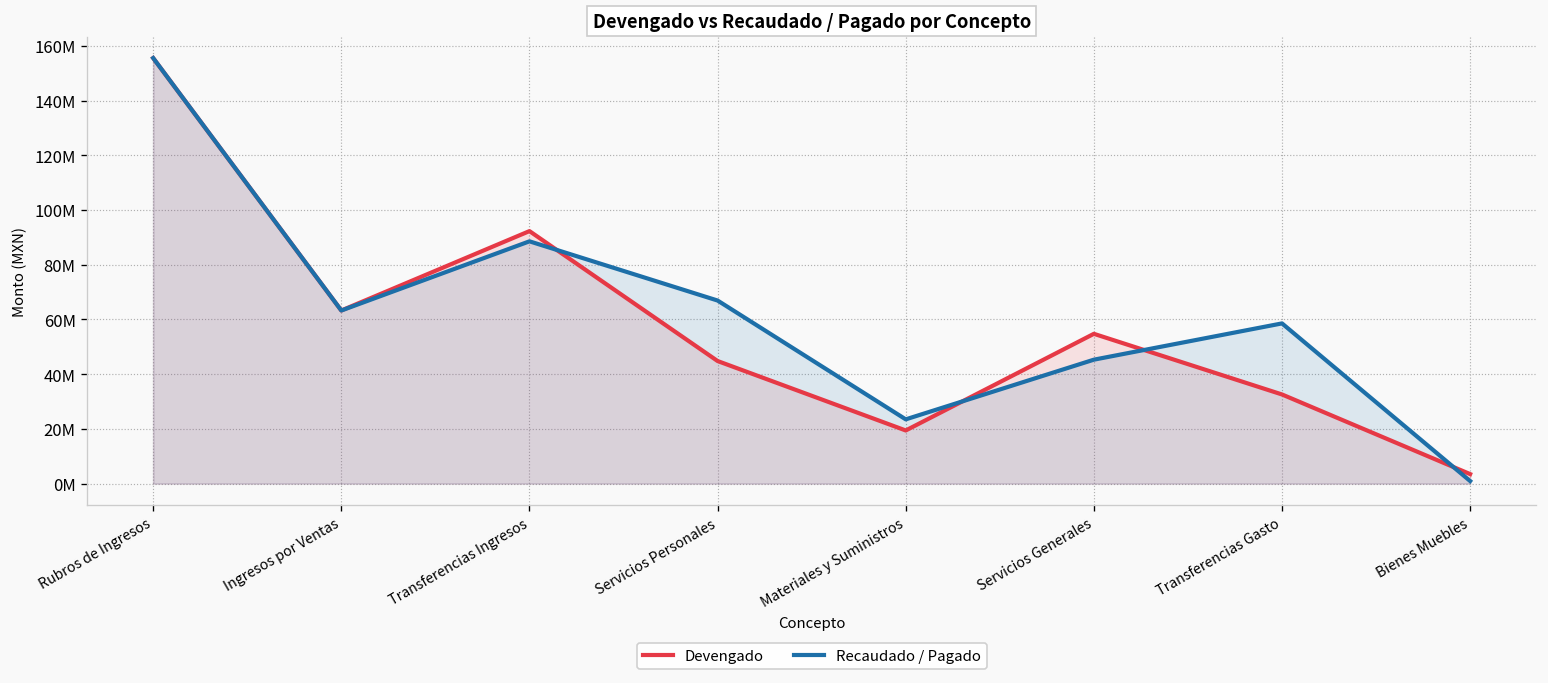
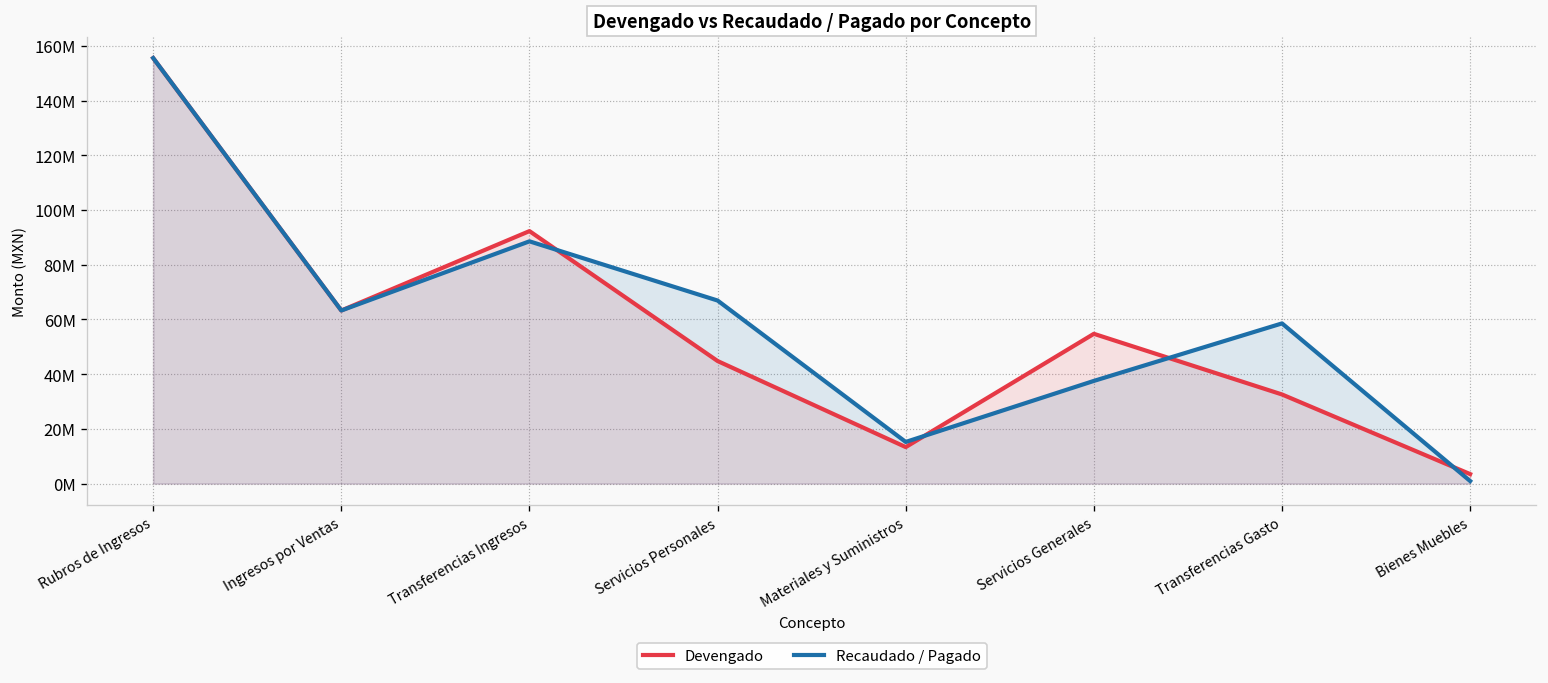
Devengado, Materiales y Suministros: 19000000 -> 13000000
Recaudado / Pagado, Materiales y Suministros: 23000000 -> 15000000
Recaudado / Pagado, Servicios Generales: 45000000 -> 38000000
